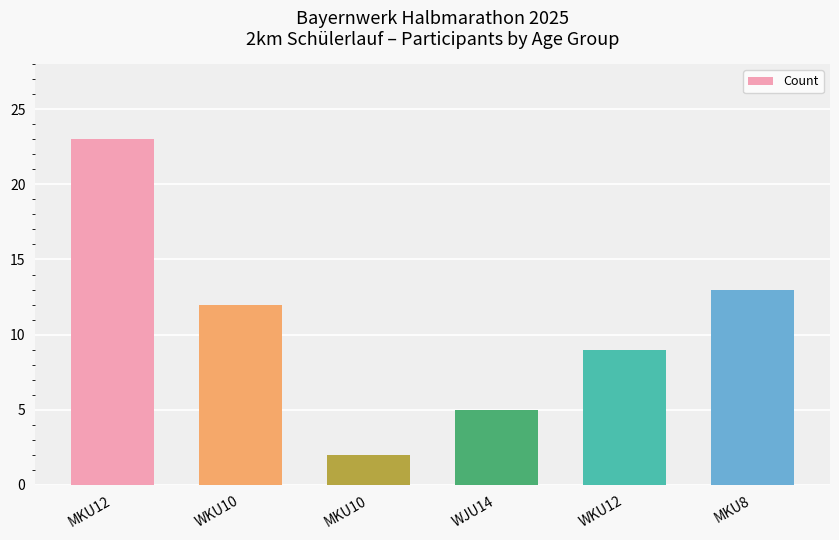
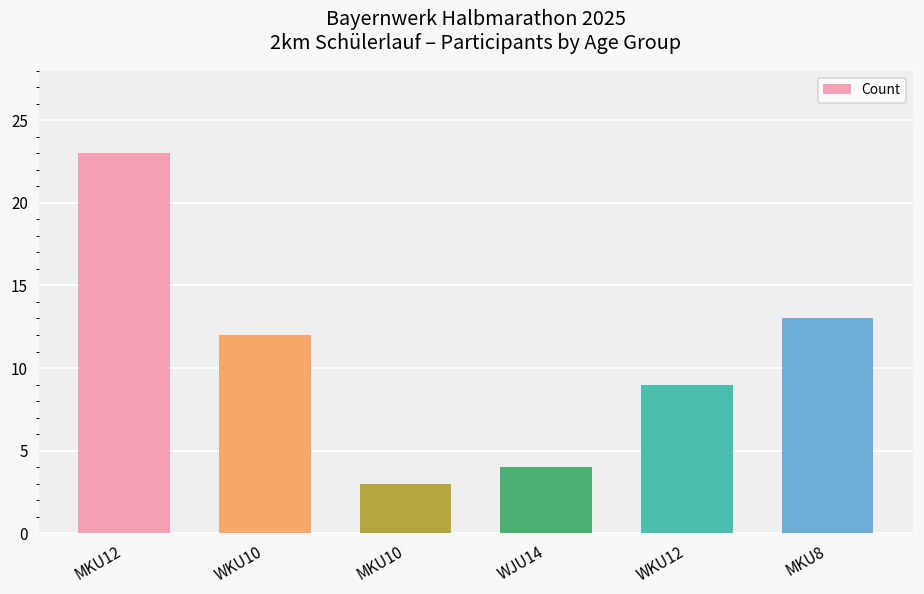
MKU10: 2 -> 3
WJU14: 5 -> 4
